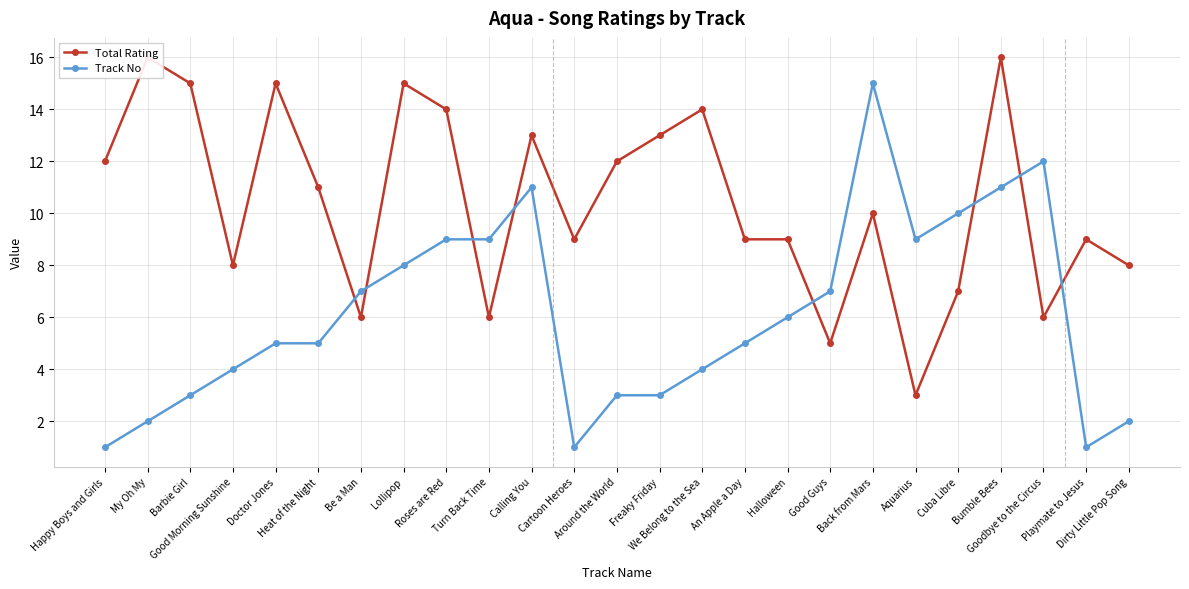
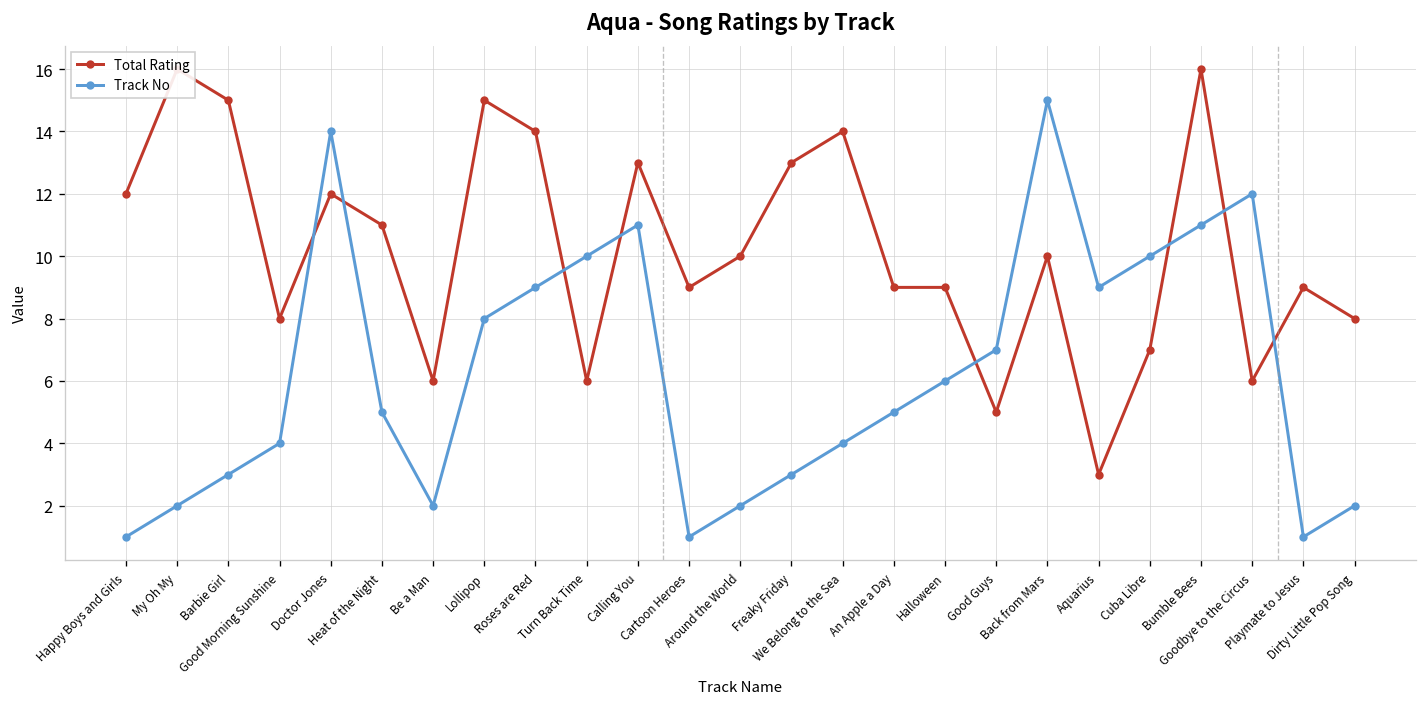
Total Rating, Doctor Jones: 15 -> 12
Track No, Doctor Jones: 5 -> 14
Track No, Be a Man: 7 -> 2
Track No, Turn Back Time: 9 -> 10
Total Rating, Around the World: 12 -> 10
Track No, Around the World: 3 -> 2
